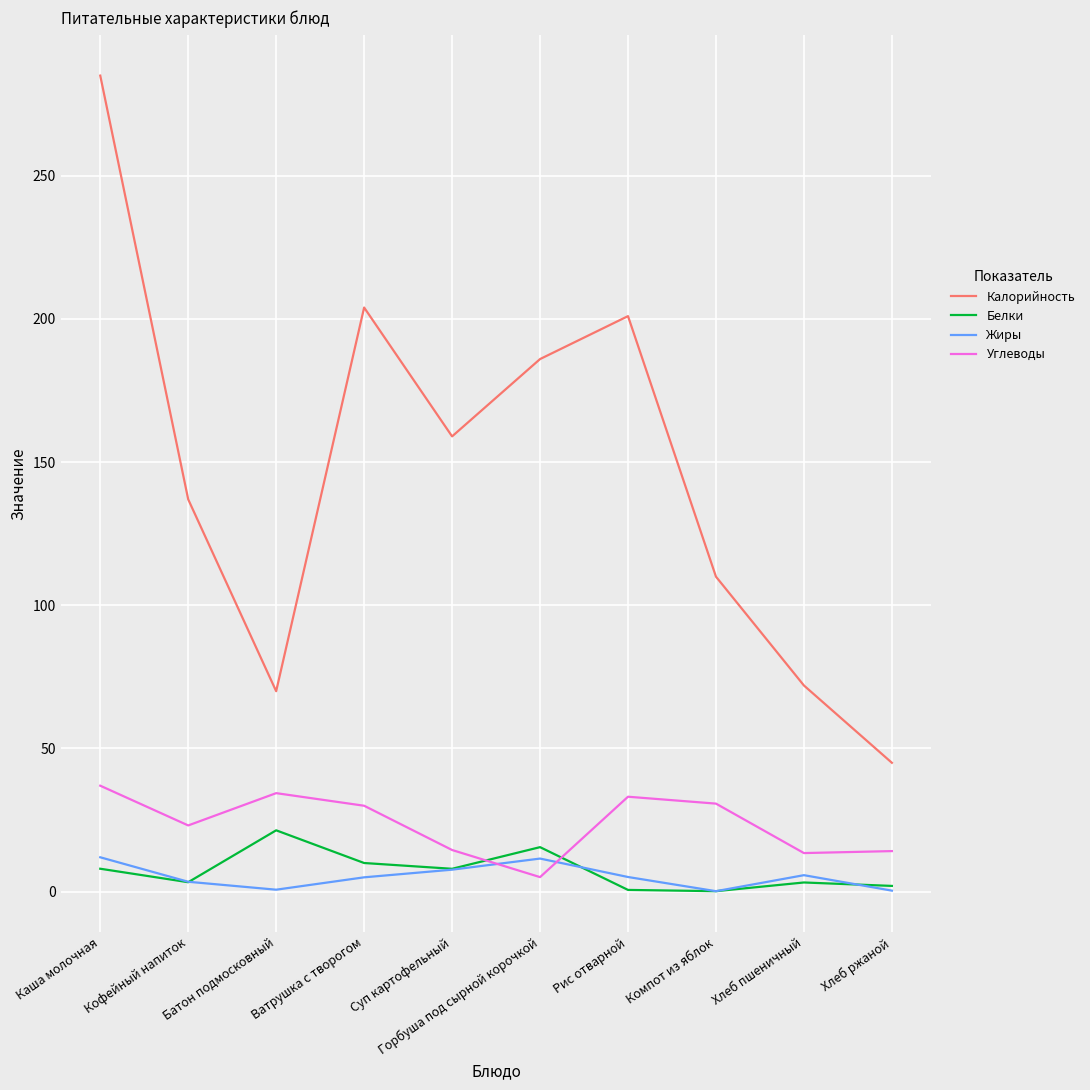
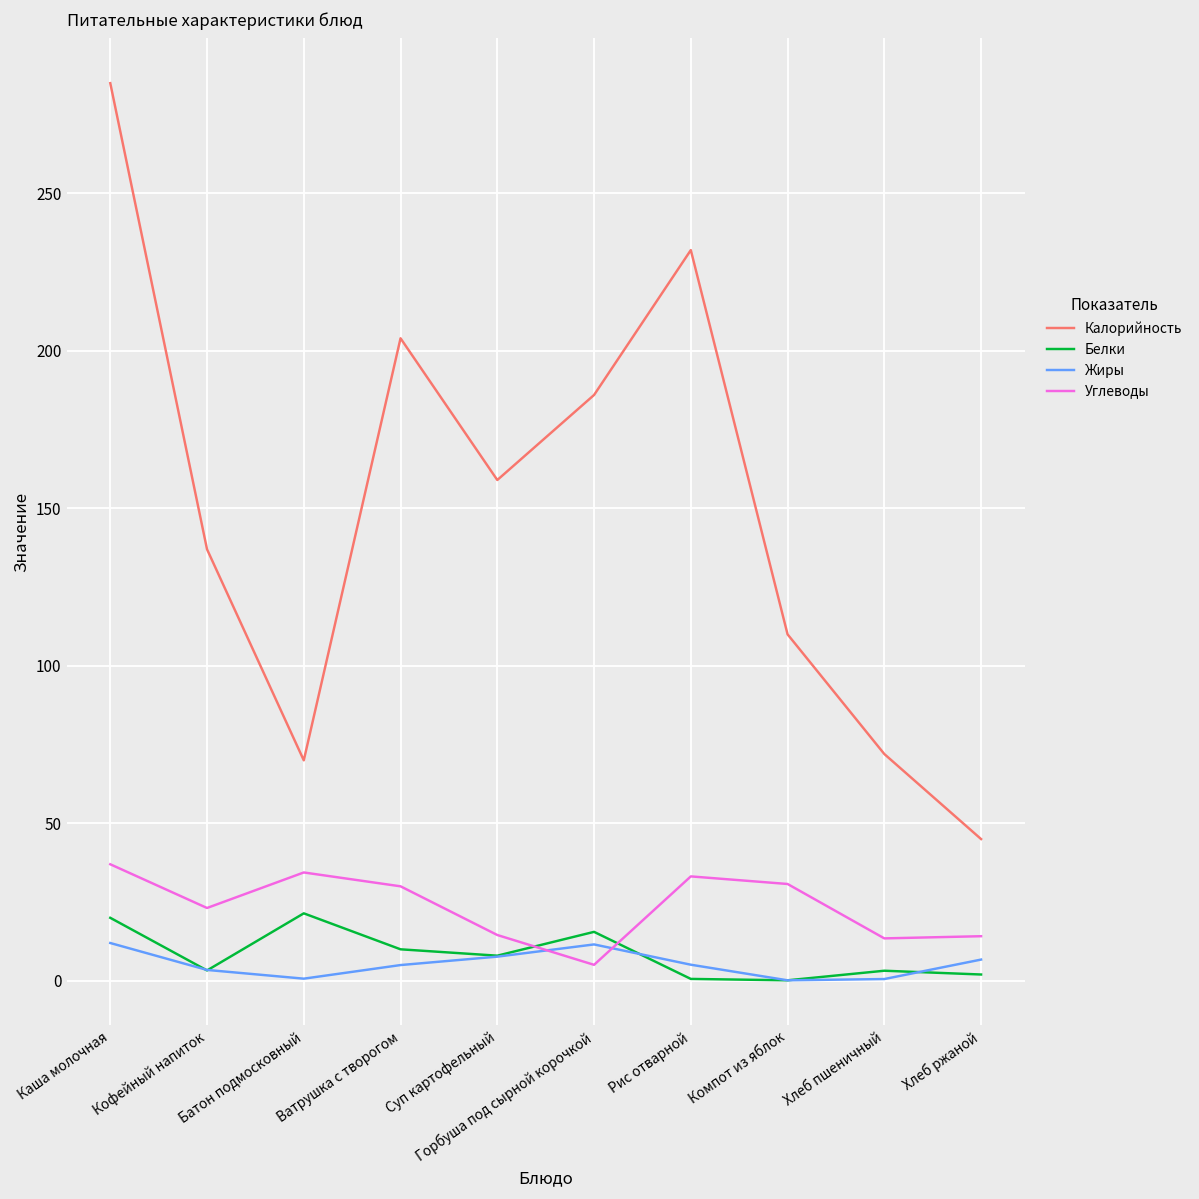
Белки, Каша молочная: 8 -> 20
Калорийность, Рис отварной: 201 -> 232
Жиры, Хлеб пшеничный: 6 -> 1
Жиры, Хлеб ржаной: 0 -> 7
